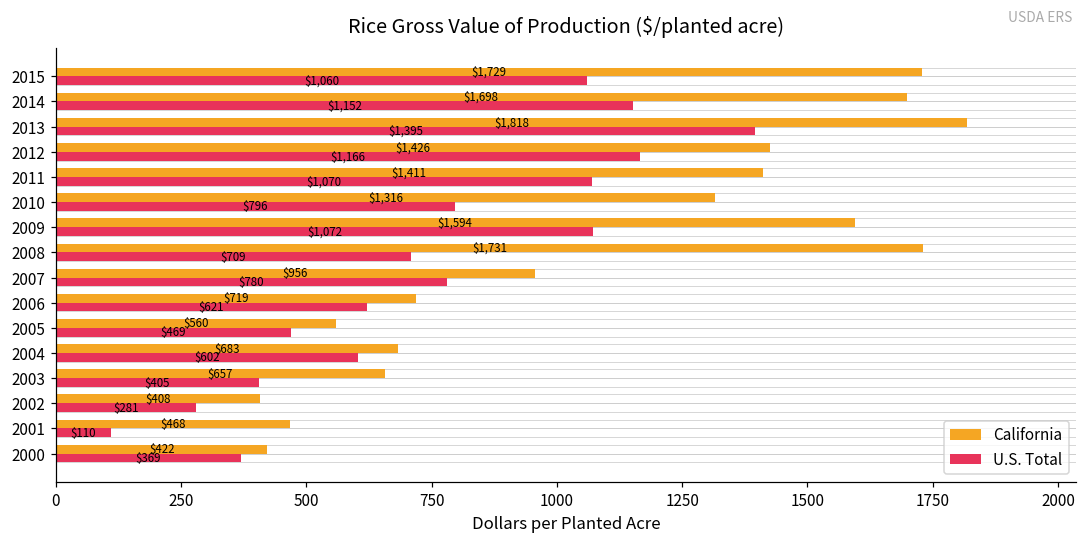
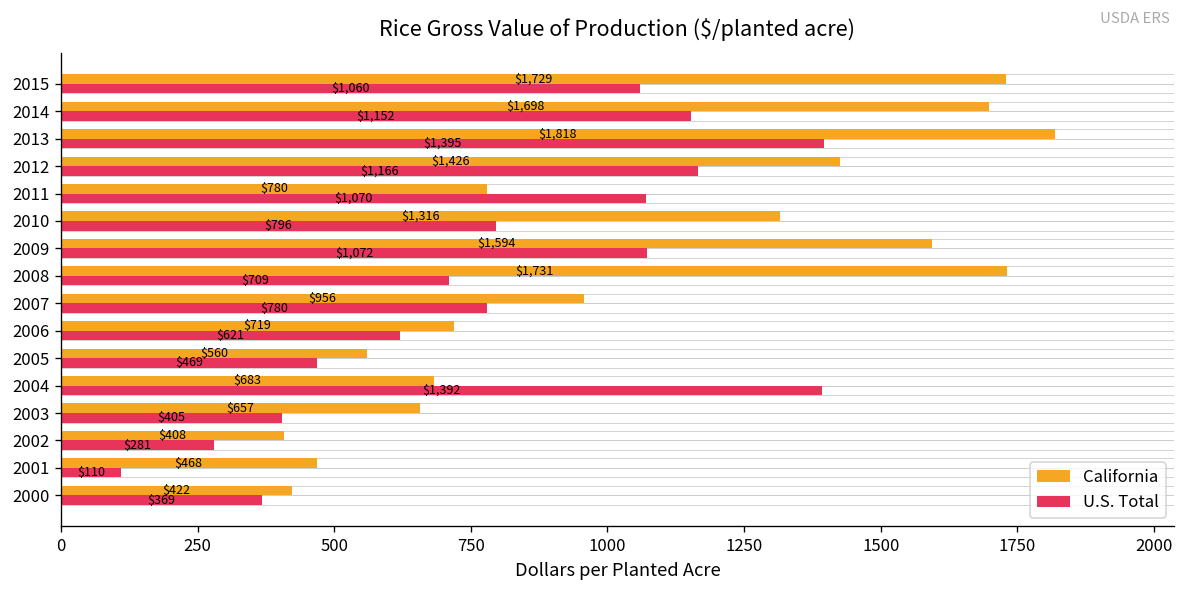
California, 2011: $1,411 -> $780
U.S. Total, 2004: $602 -> $1,392
